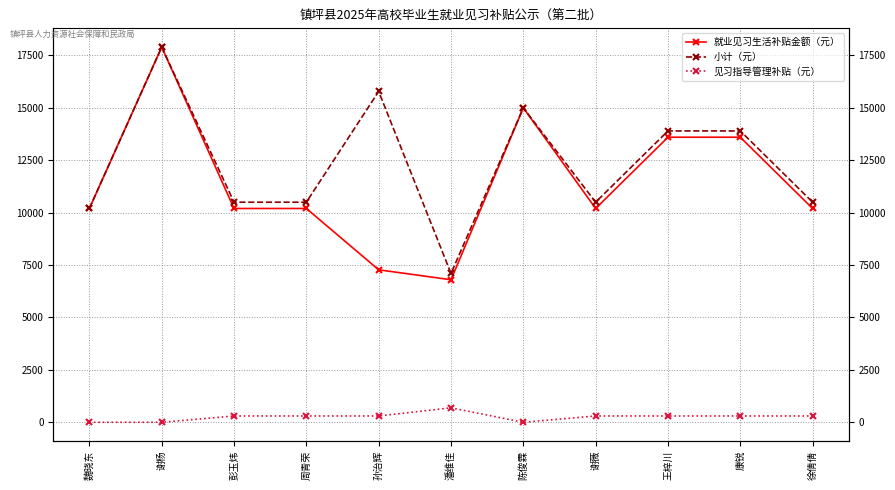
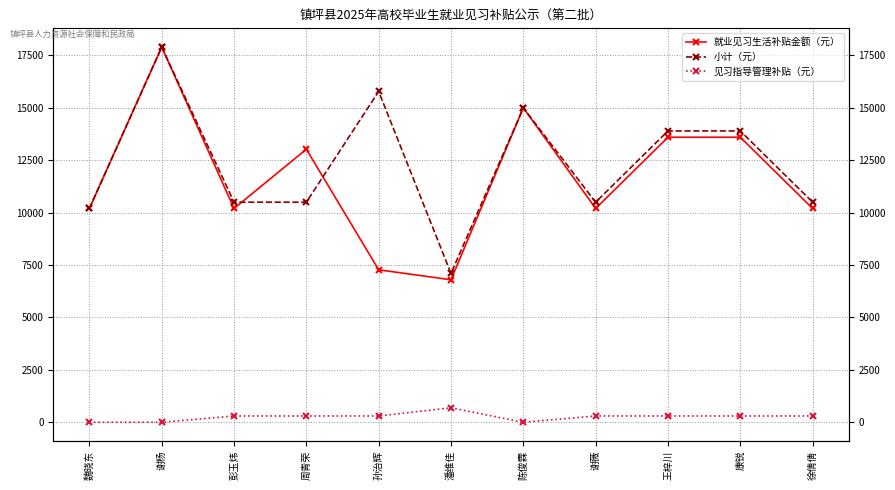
就业见习生活补贴金额（元）, 周青荣: 10200 -> 13000
